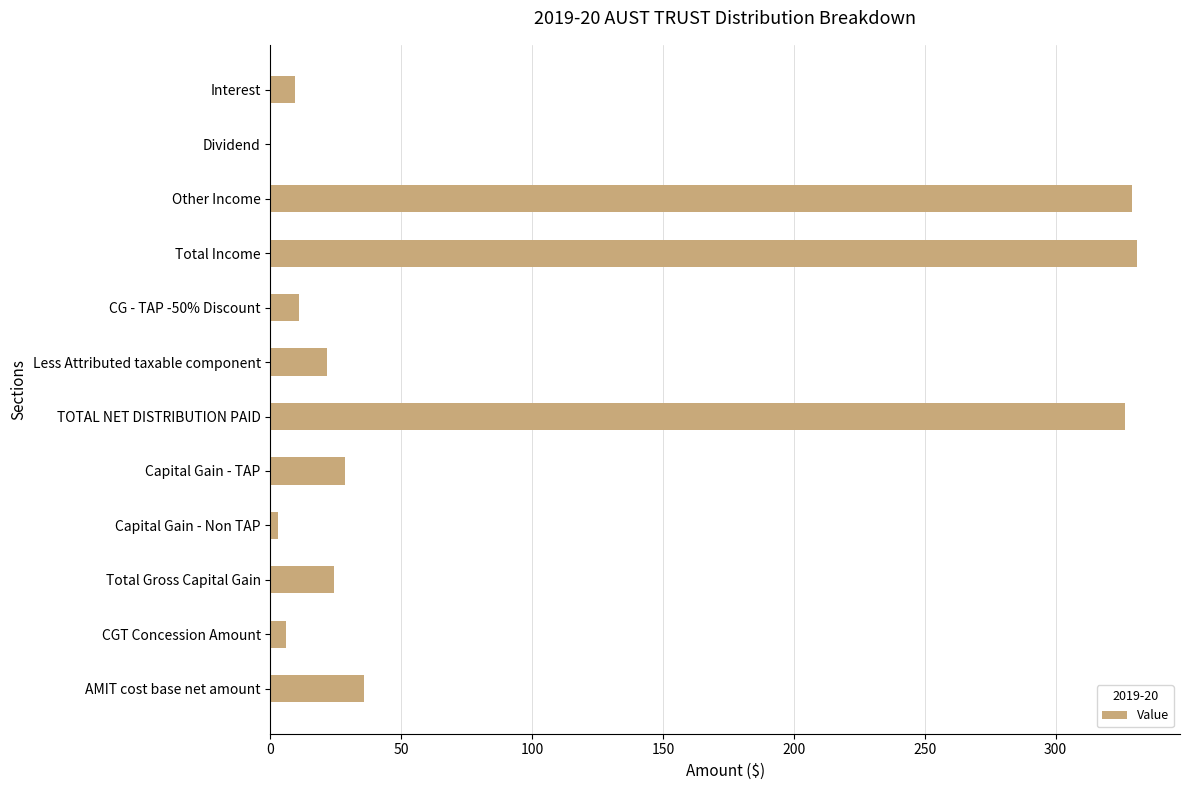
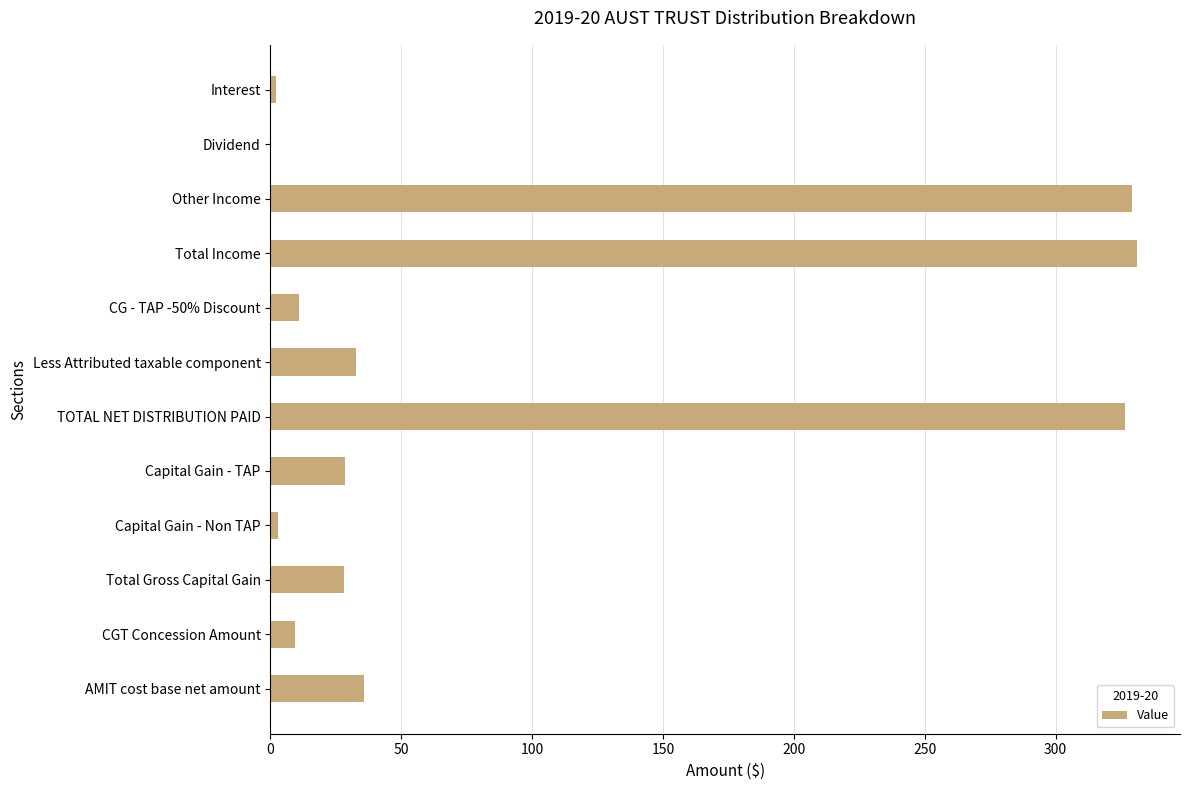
Interest: 9 -> 2
Less Attributed taxable component: 22 -> 33
Total Gross Capital Gain: 24 -> 28
CGT Concession Amount: 6 -> 9
